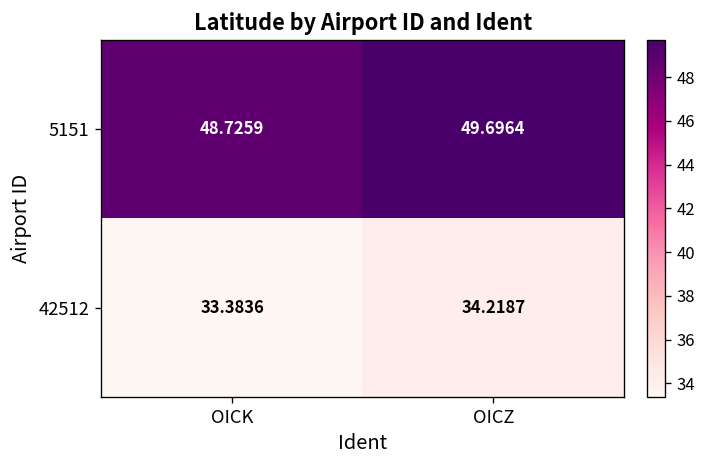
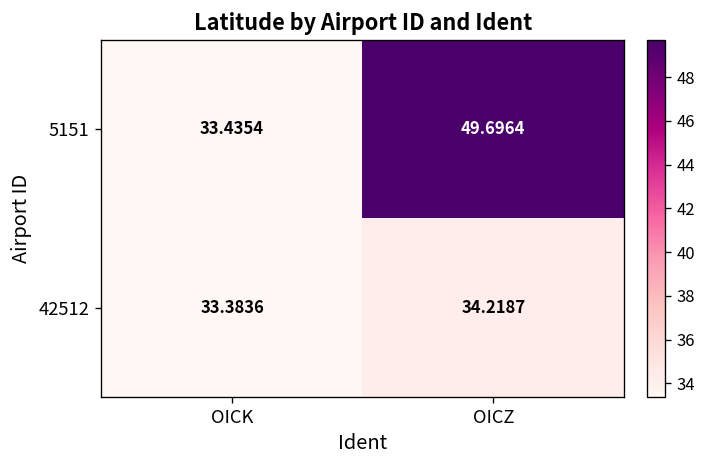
5151, OICK: 48.7259 -> 33.4354
